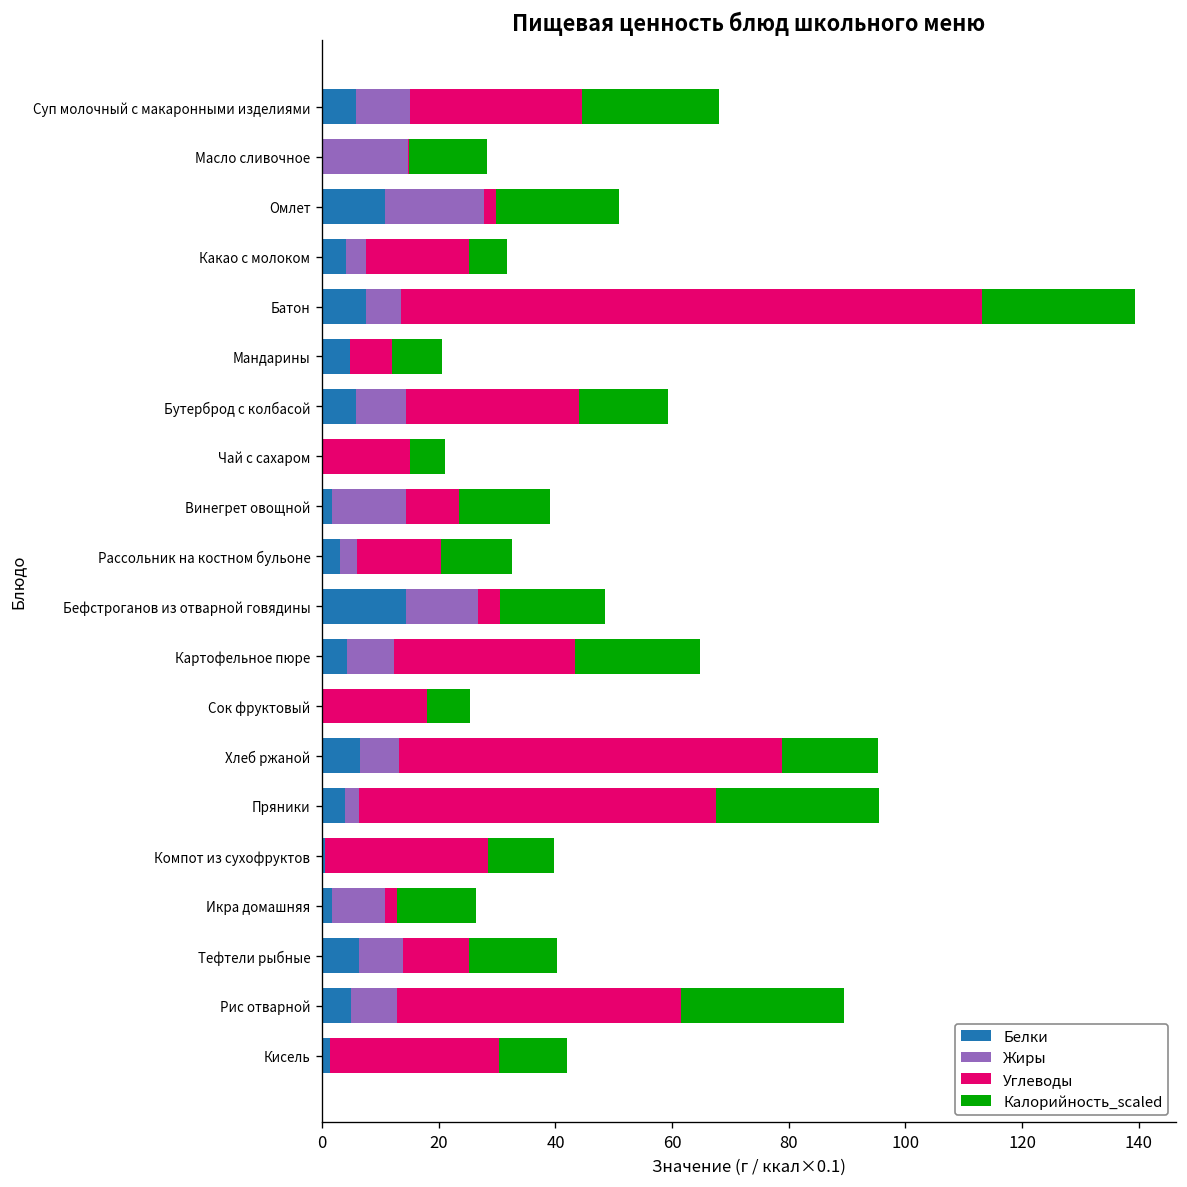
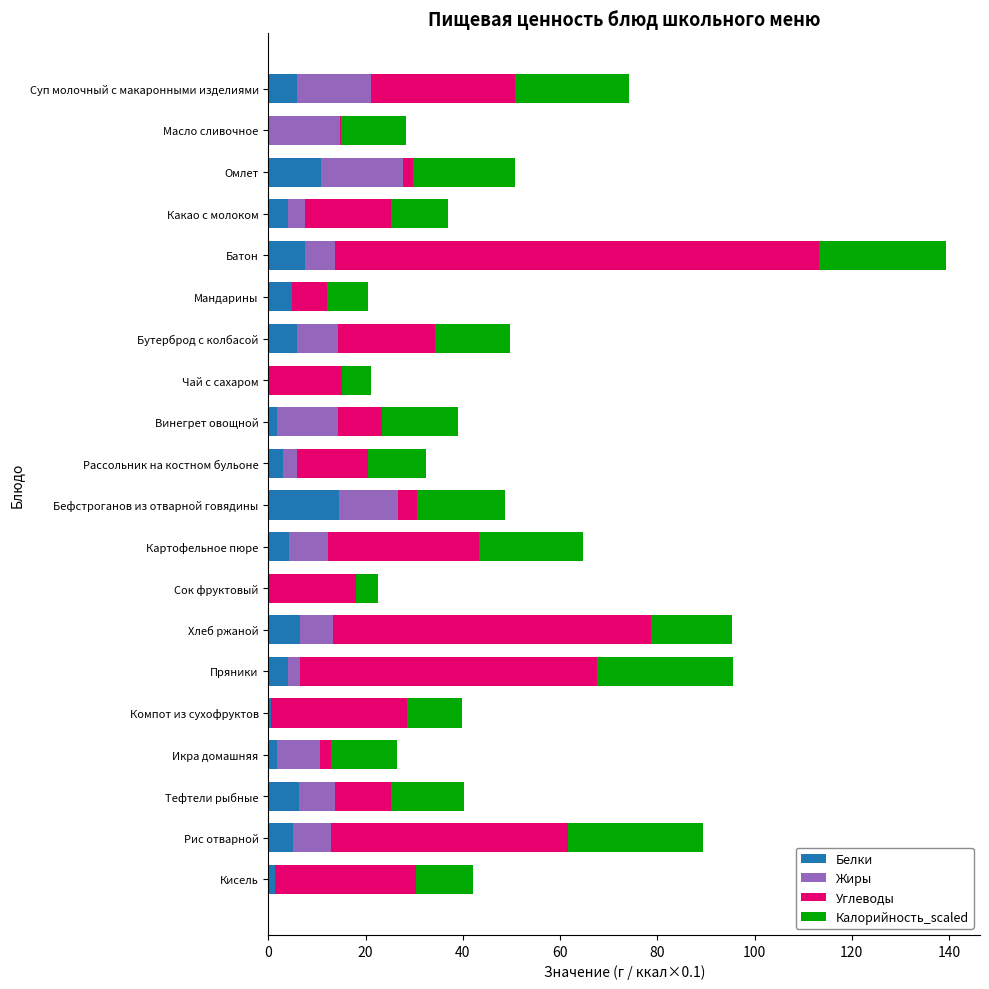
Жиры, Суп молочный с макаронными изделиями: 9 -> 15
Калорийность_scaled, Какао с молоком: 7 -> 12
Углеводы, Бутерброд с колбасой: 30 -> 20
Калорийность_scaled, Сок фруктовый: 7 -> 4
